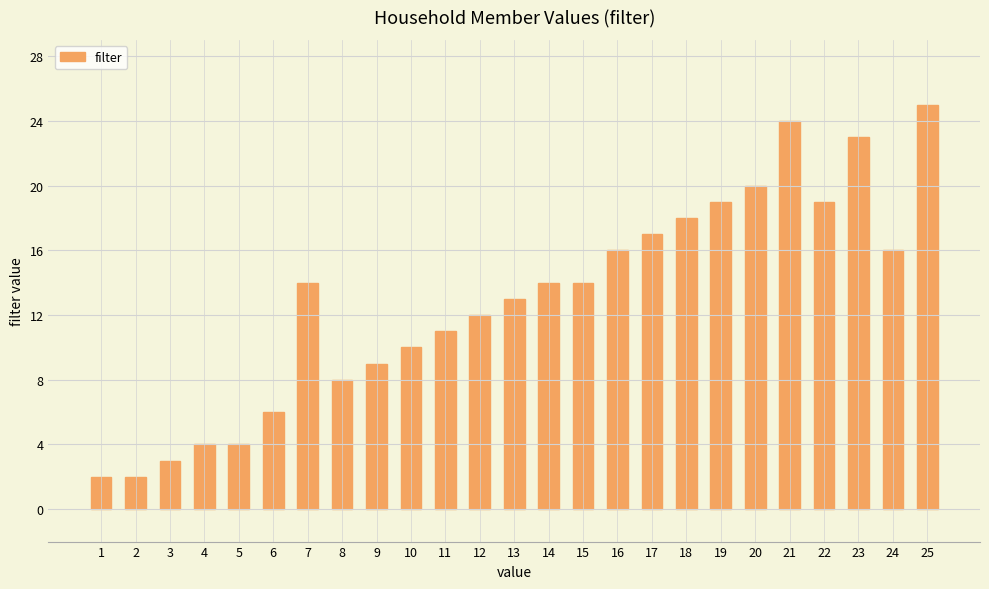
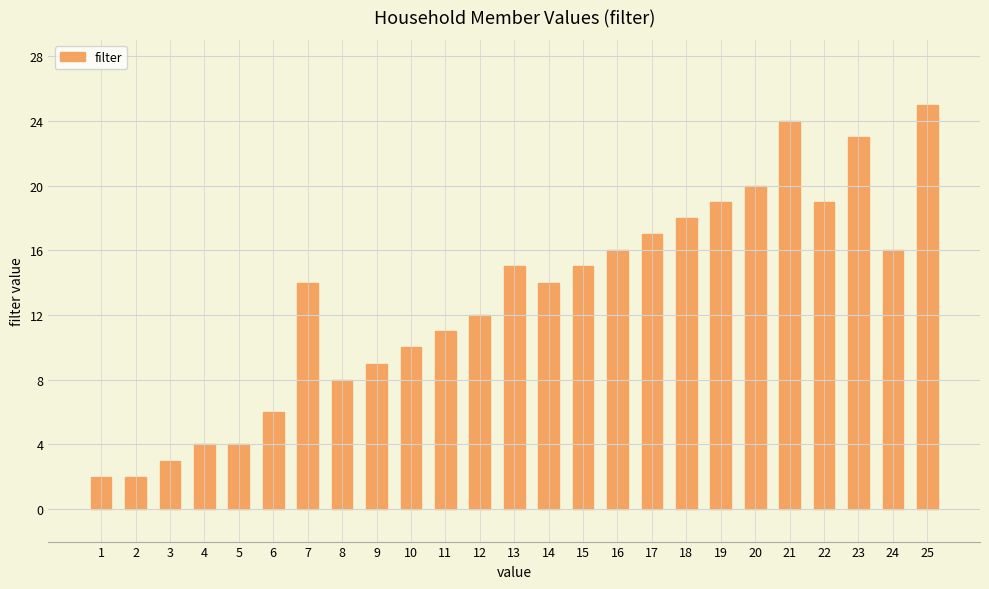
13: 13 -> 15
15: 14 -> 15
